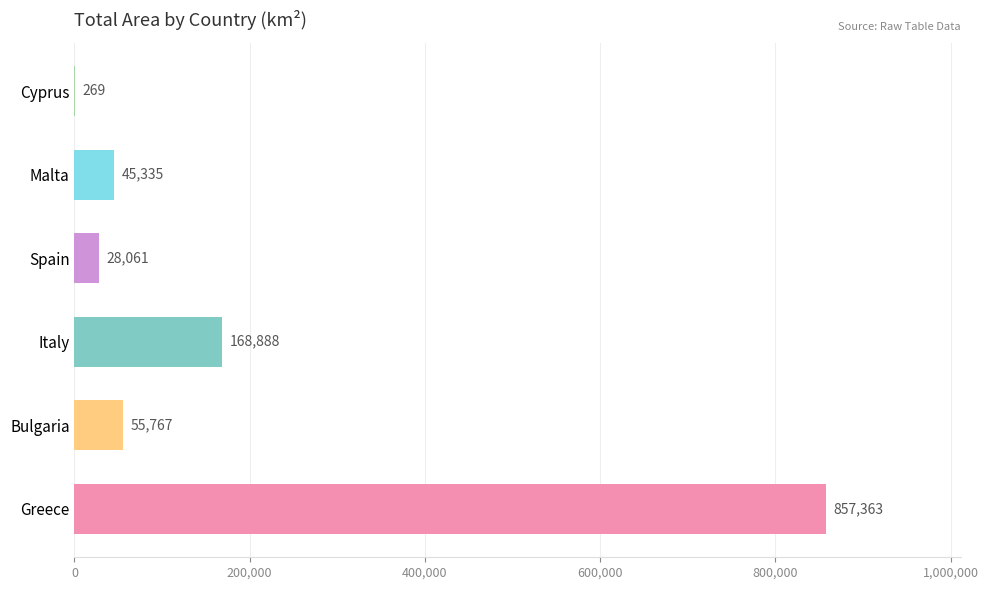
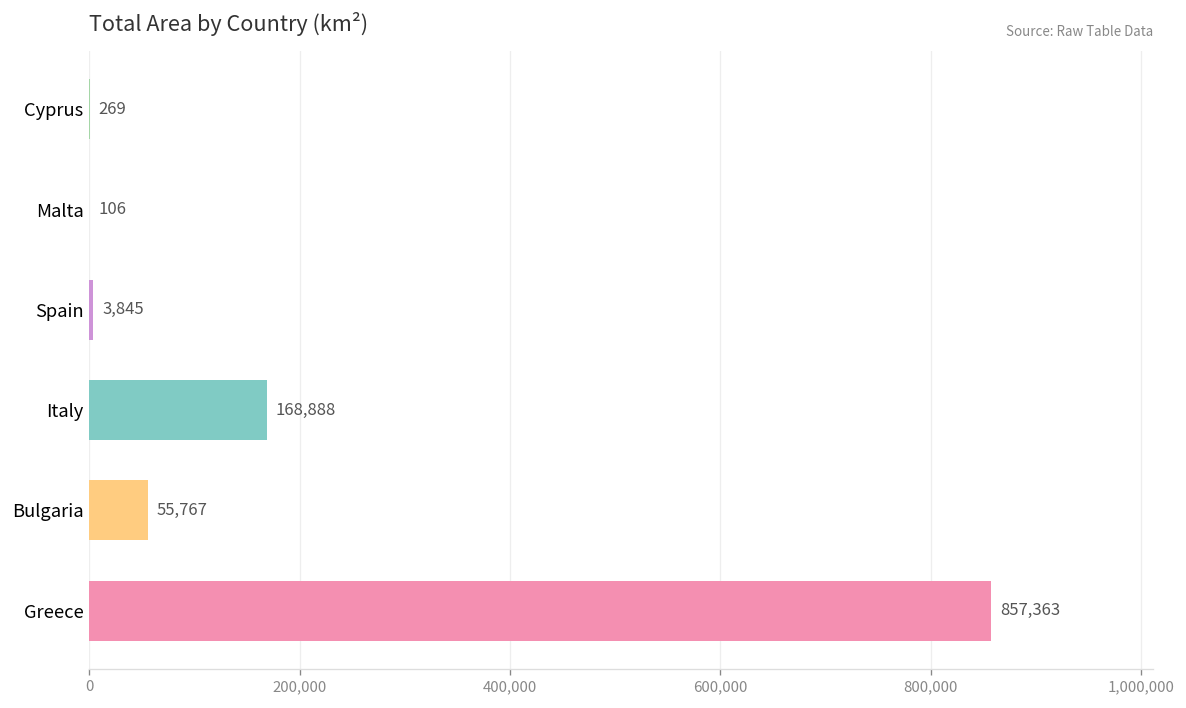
Malta: 45,335 -> 106
Spain: 28,061 -> 3,845
